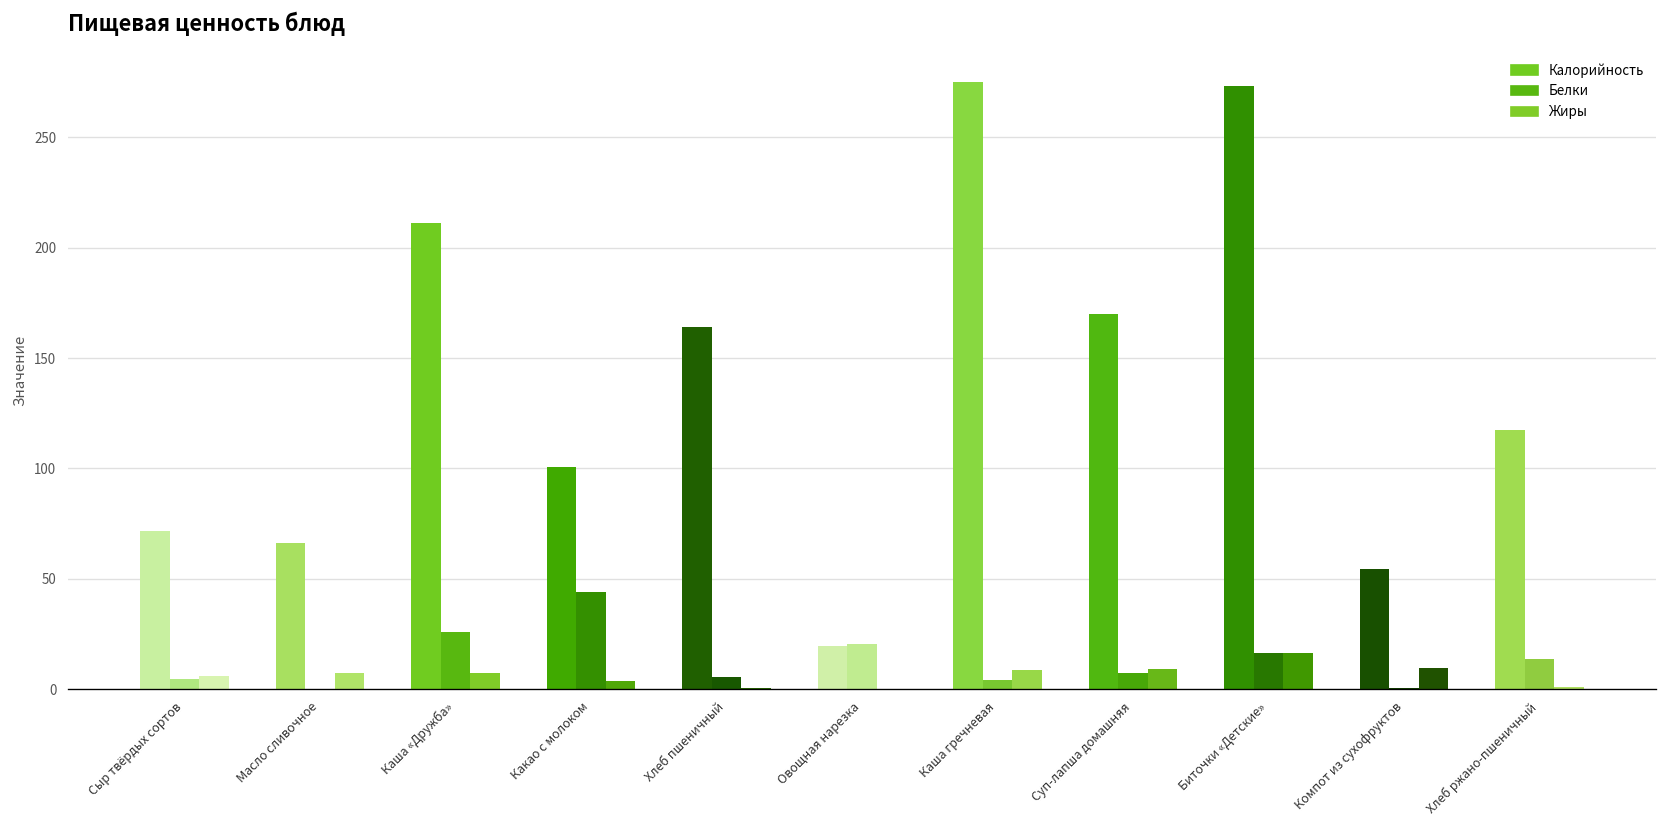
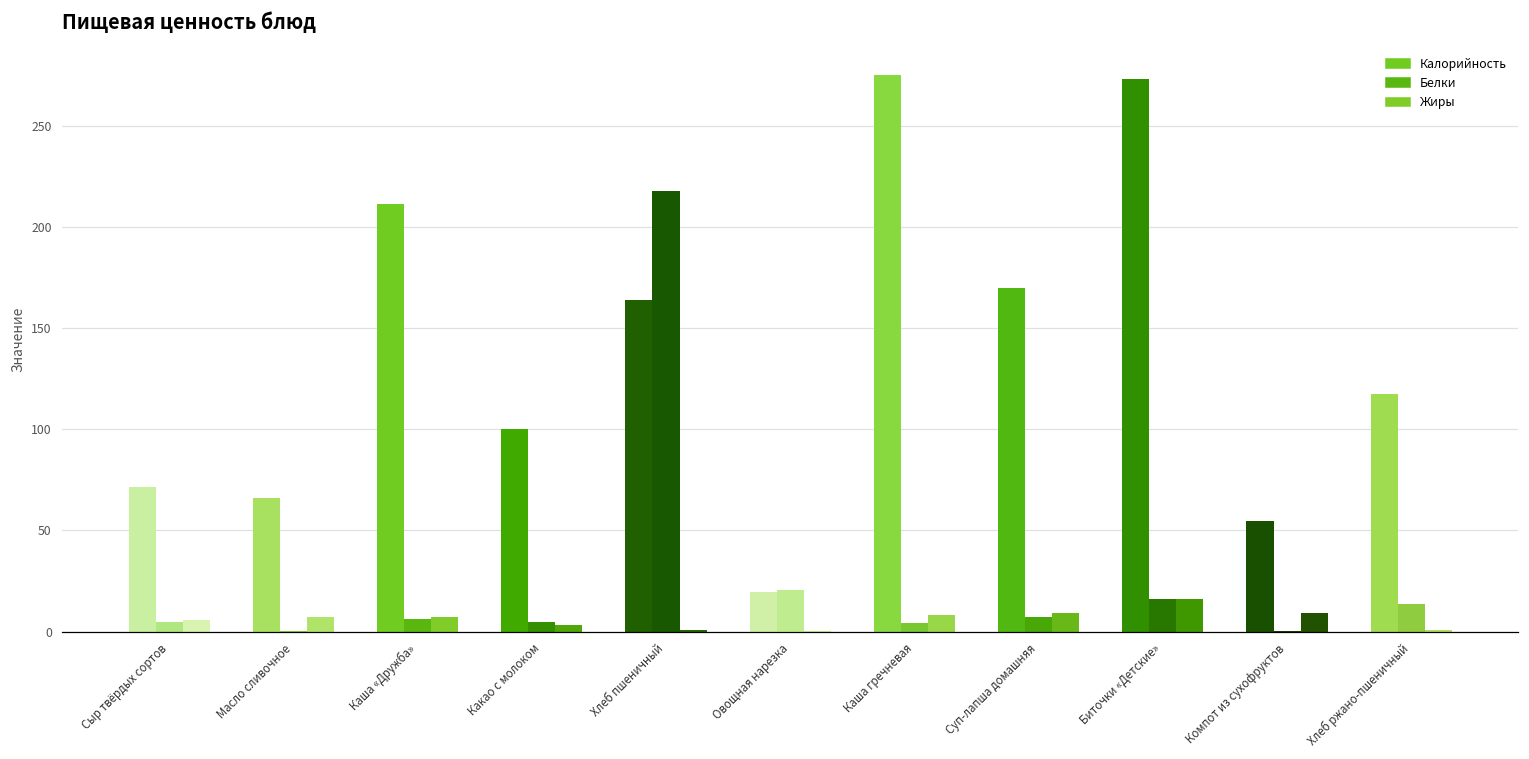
Каша «Дружба»: 26 -> 6
Какао с молоком: 44 -> 5
Хлеб пшеничный: 5 -> 218
